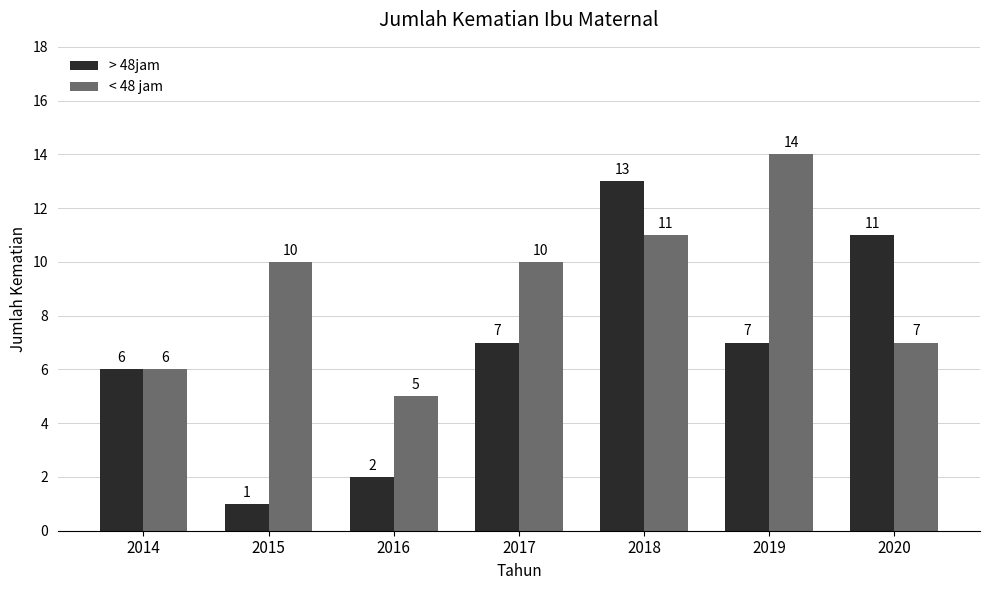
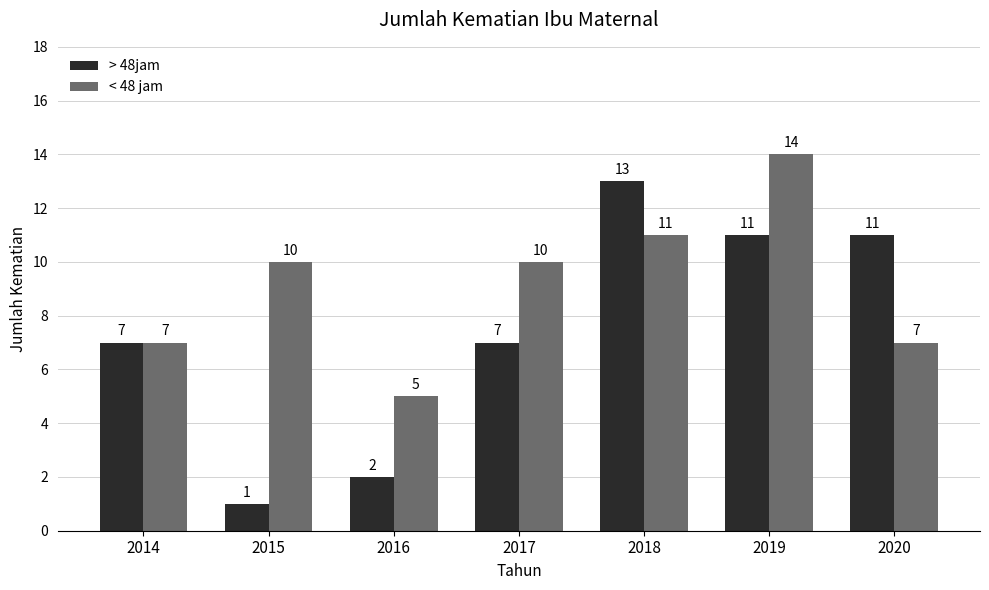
> 48jam, 2014: 6 -> 7
< 48 jam, 2014: 6 -> 7
> 48jam, 2019: 7 -> 11
